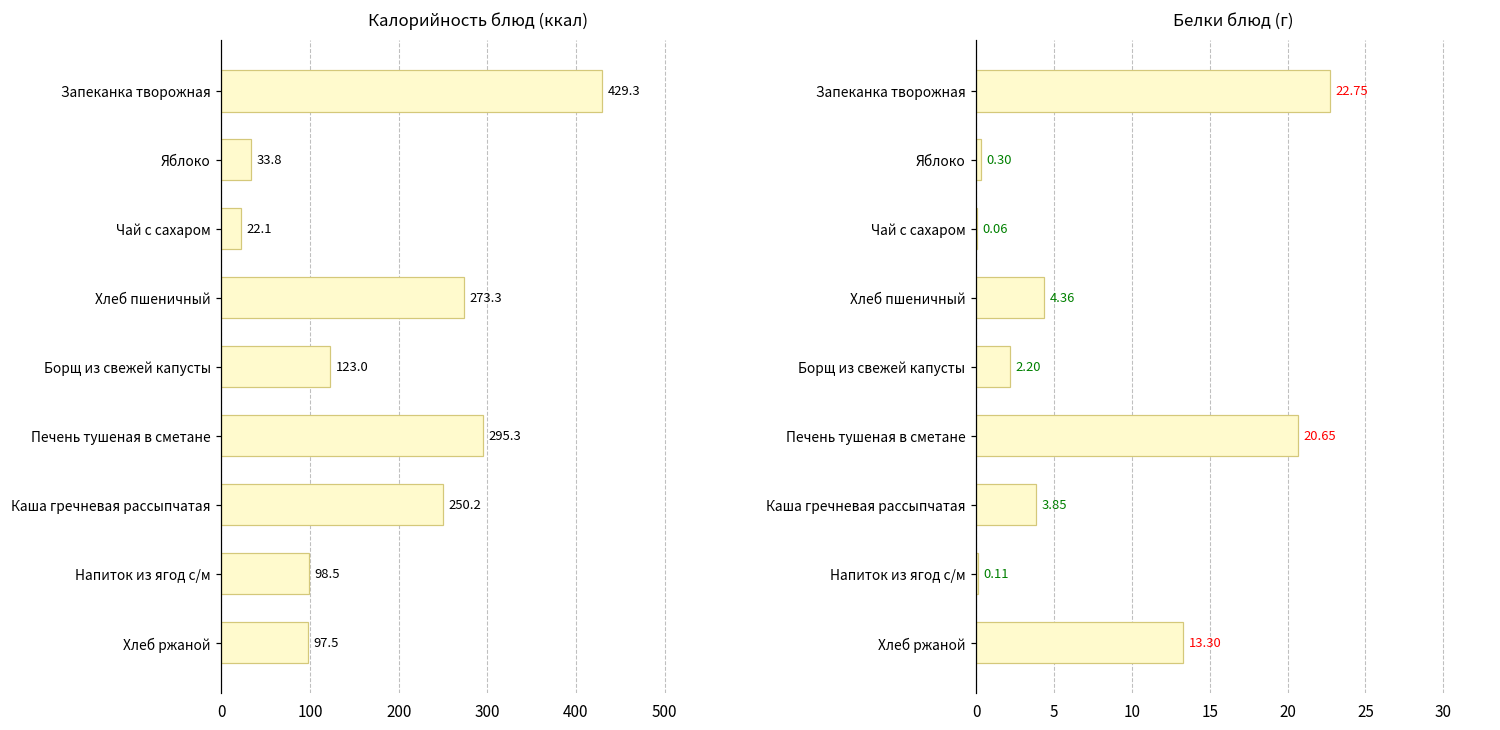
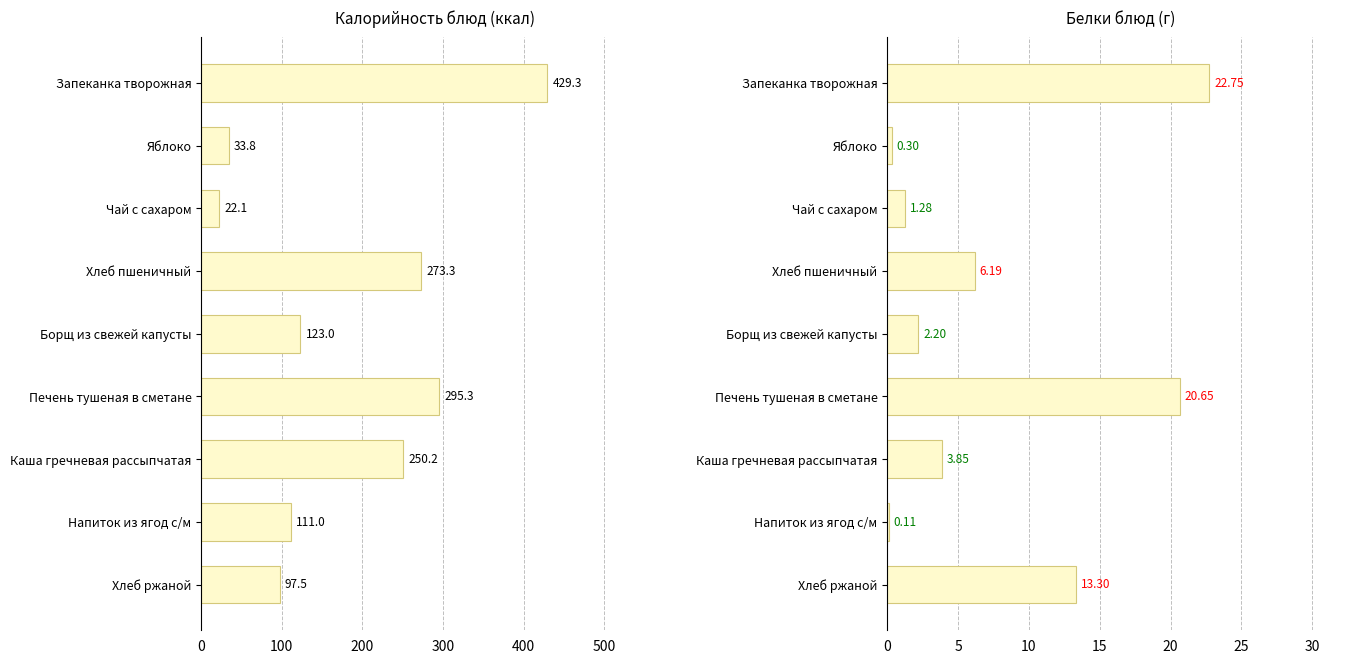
Калорийность блюд (ккал), Напиток из ягод с/м: 98.5 -> 111.0
Белки блюд (г), Чай с сахаром: 0.06 -> 1.28
Белки блюд (г), Хлеб пшеничный: 4.36 -> 6.19
